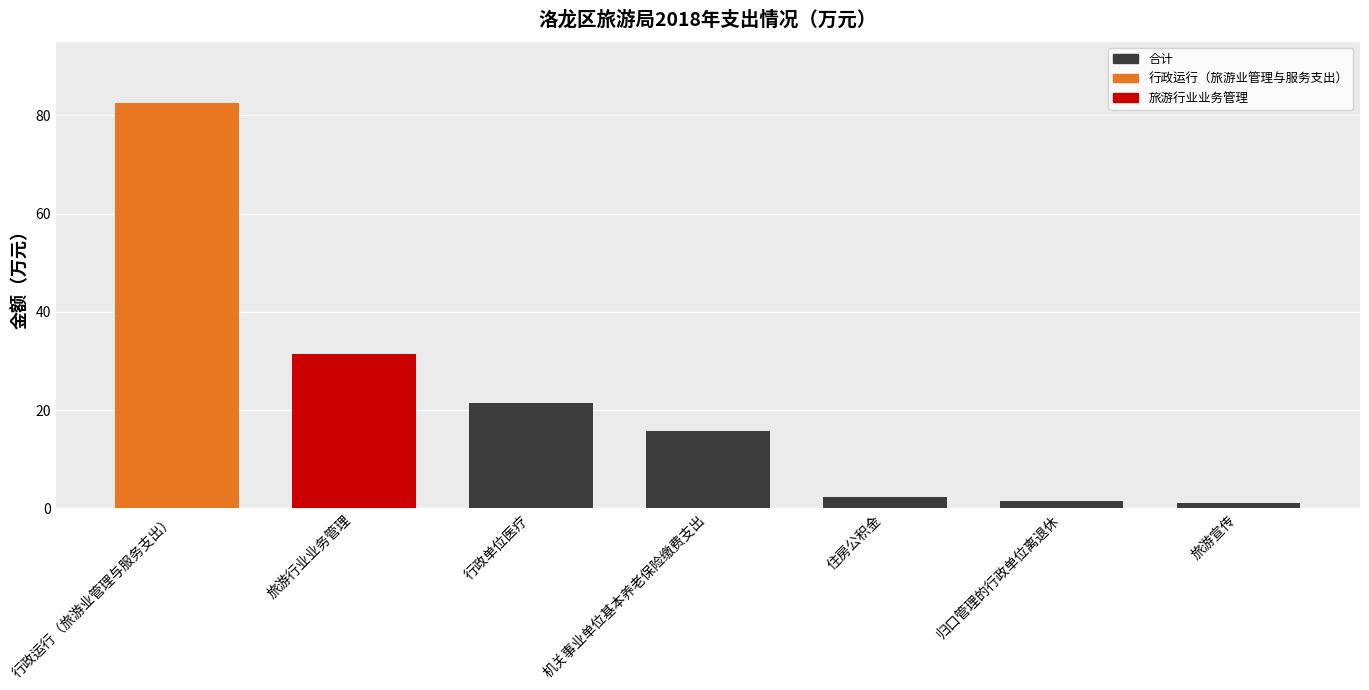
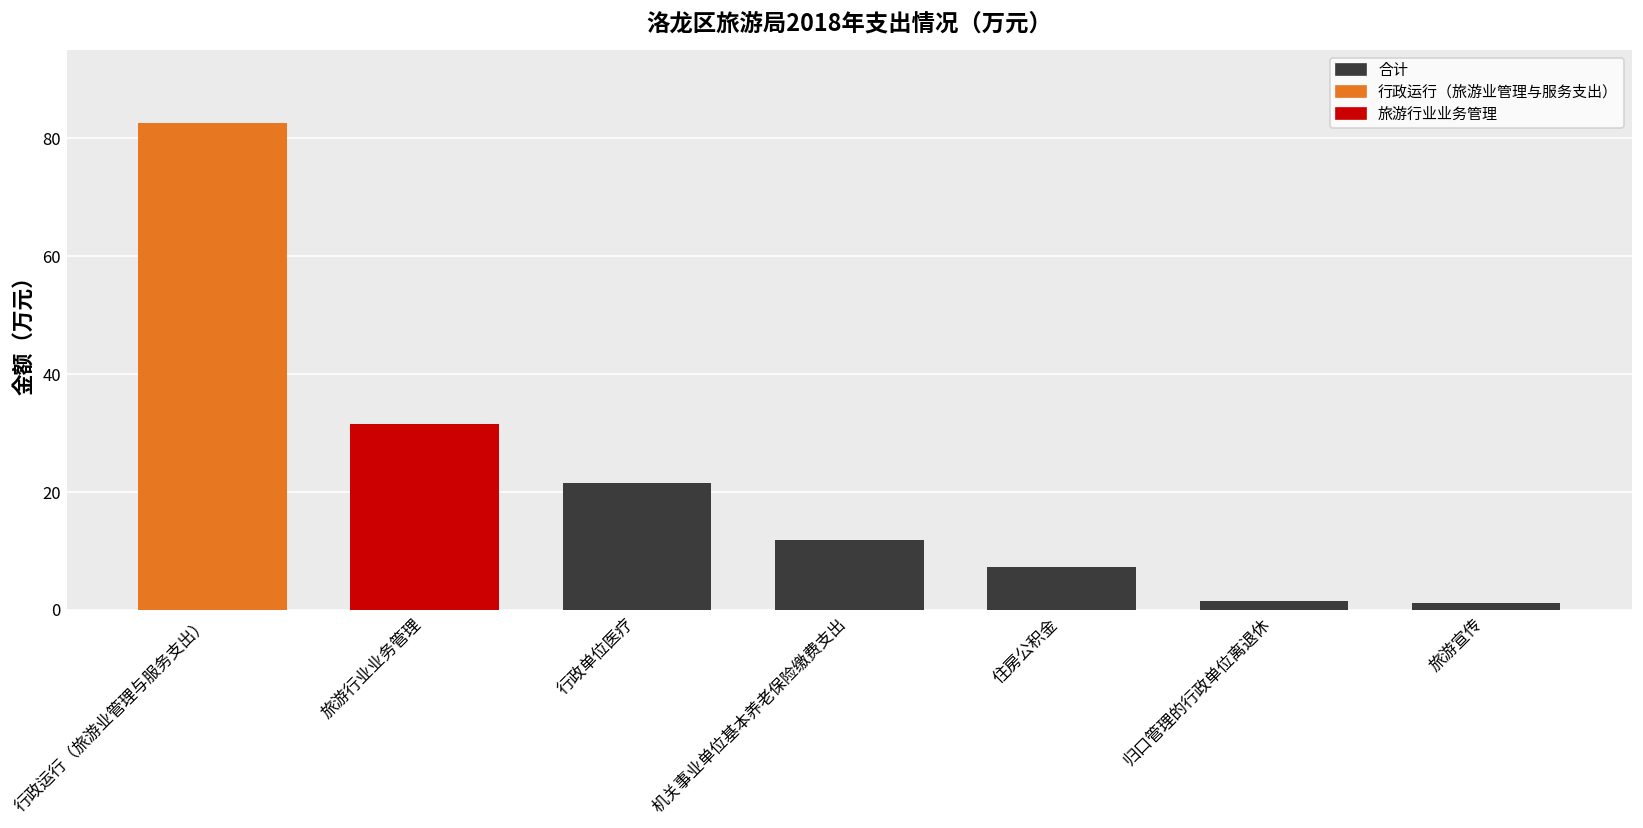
机关事业单位基本养老保险缴费支出: 16 -> 12
住房公积金: 2 -> 7
